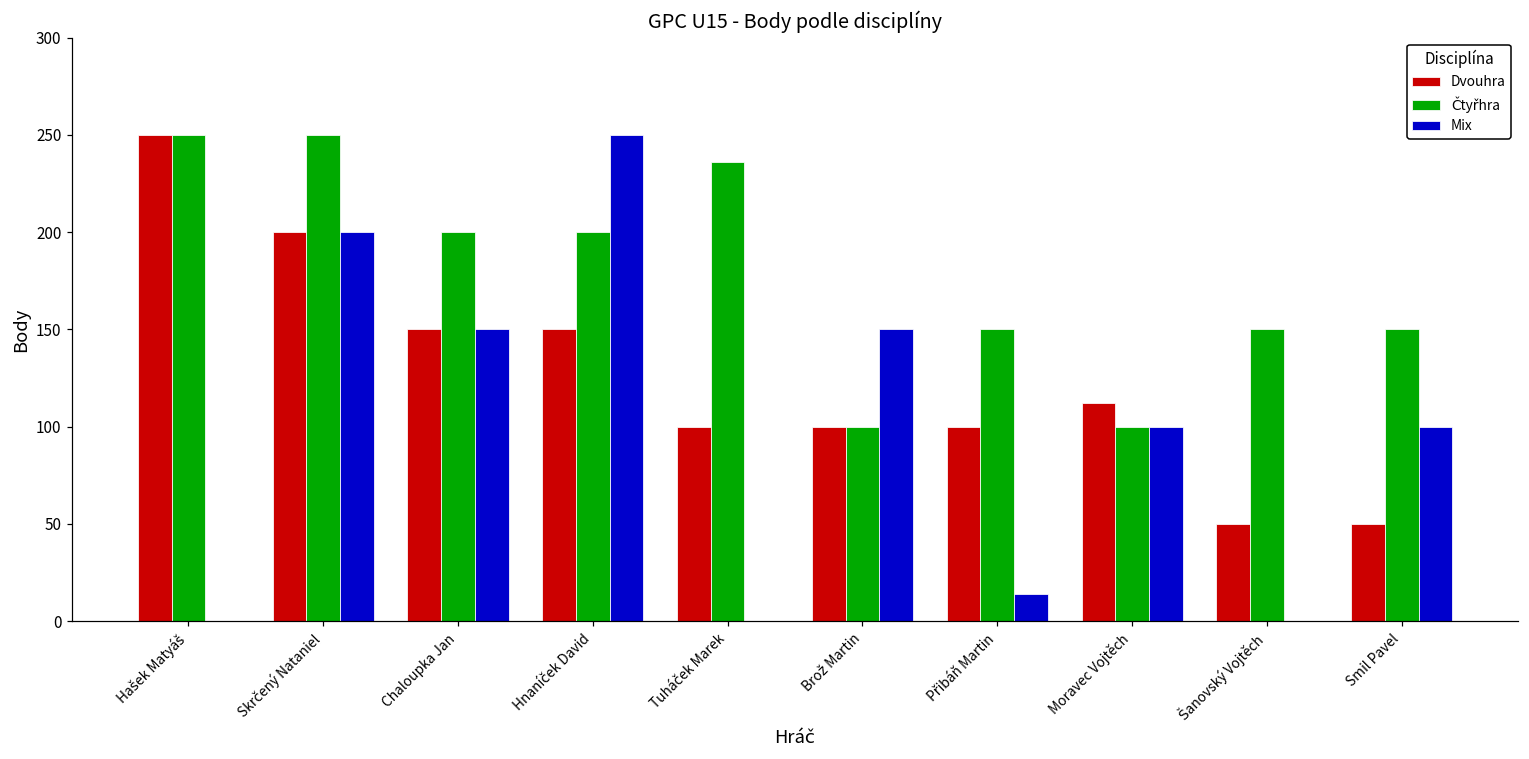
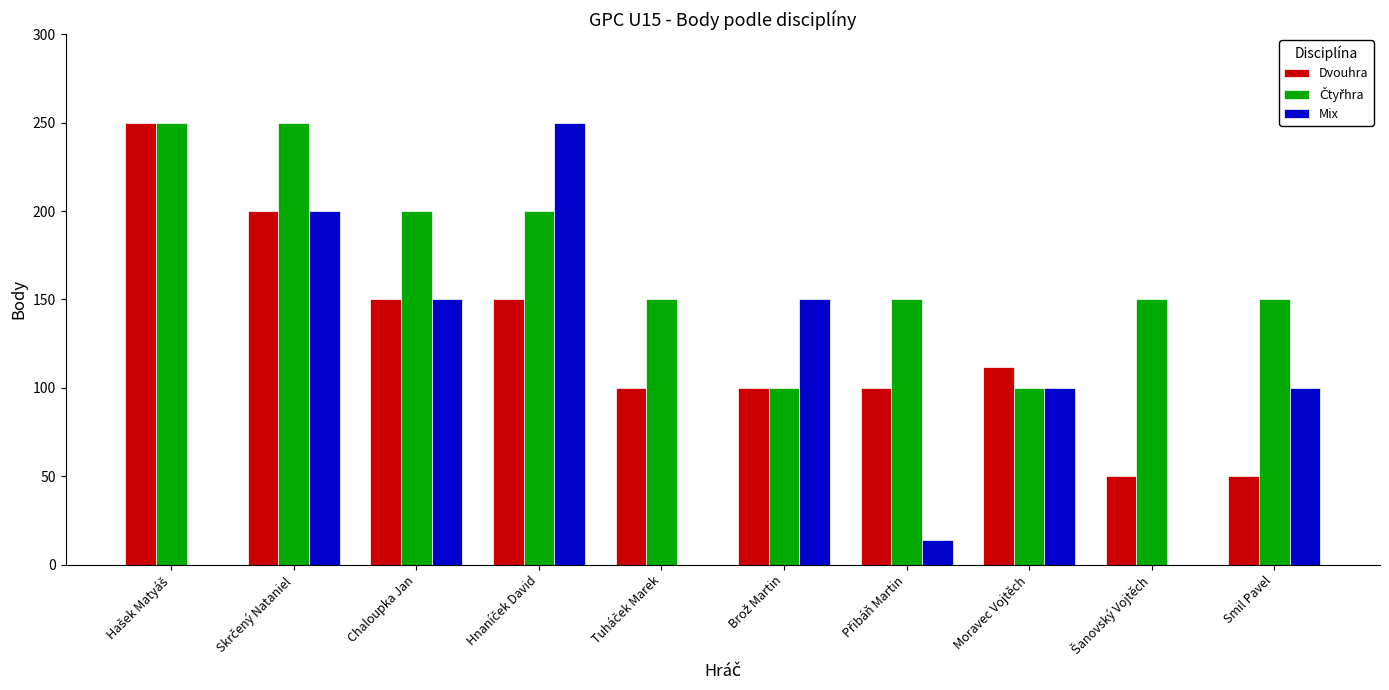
Čtyřhra, Tuháček Marek: 236 -> 150
